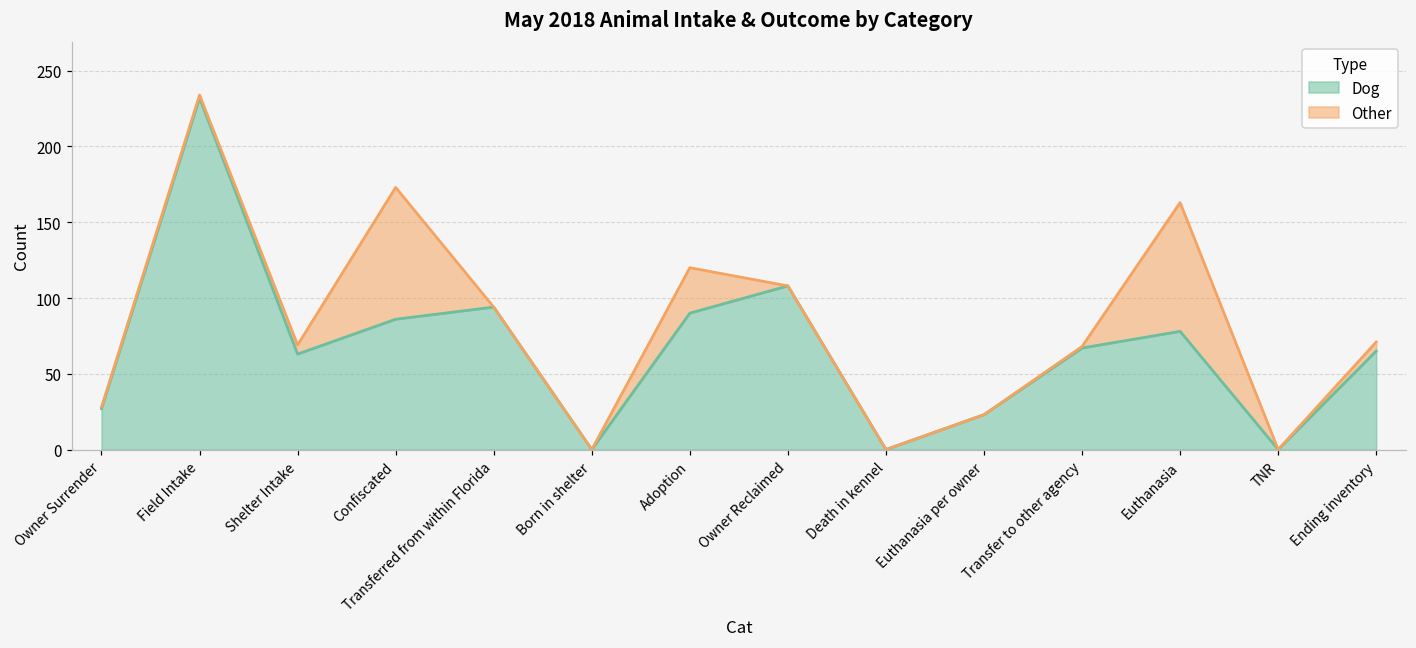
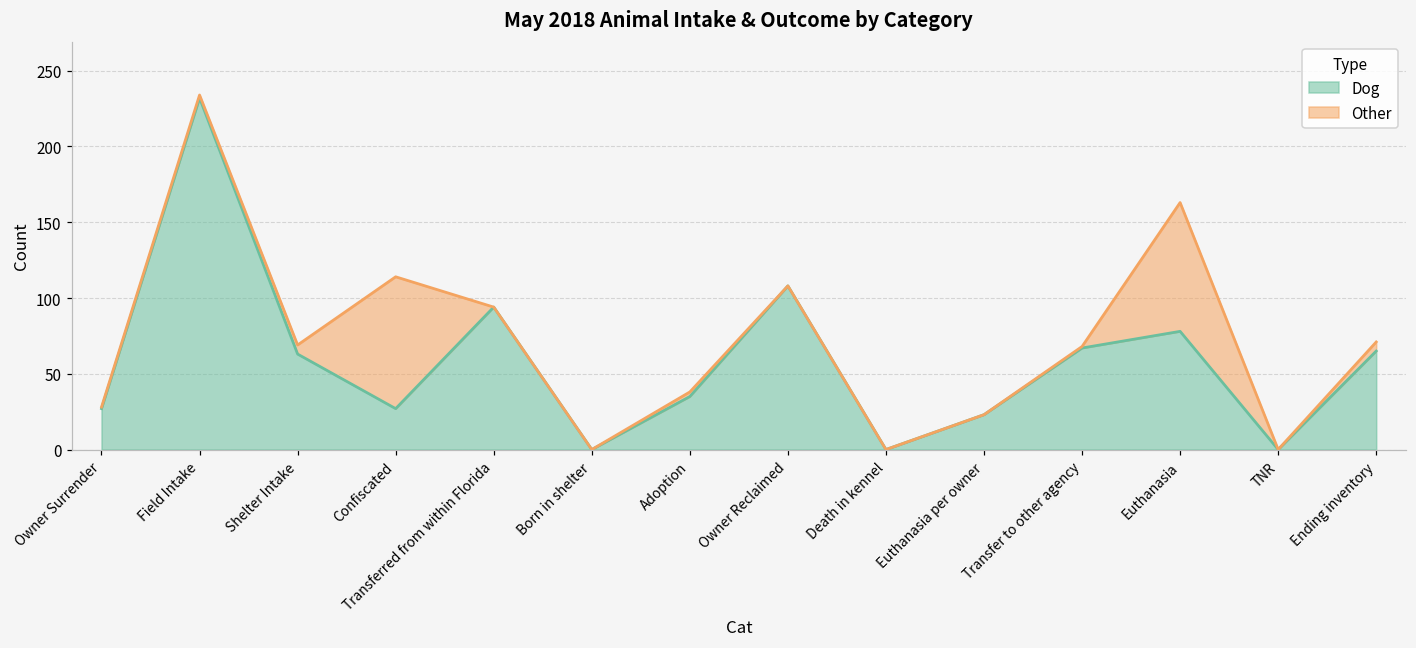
Dog, Confiscated: 86 -> 27
Dog, Adoption: 90 -> 35
Other, Adoption: 30 -> 3
